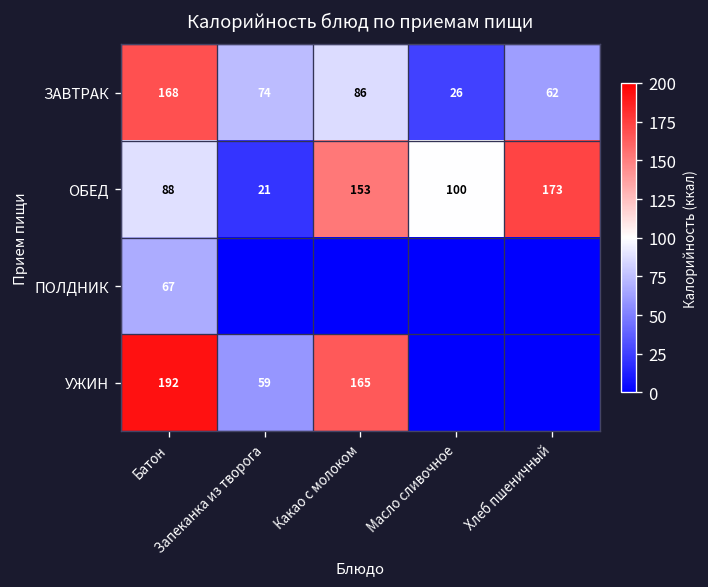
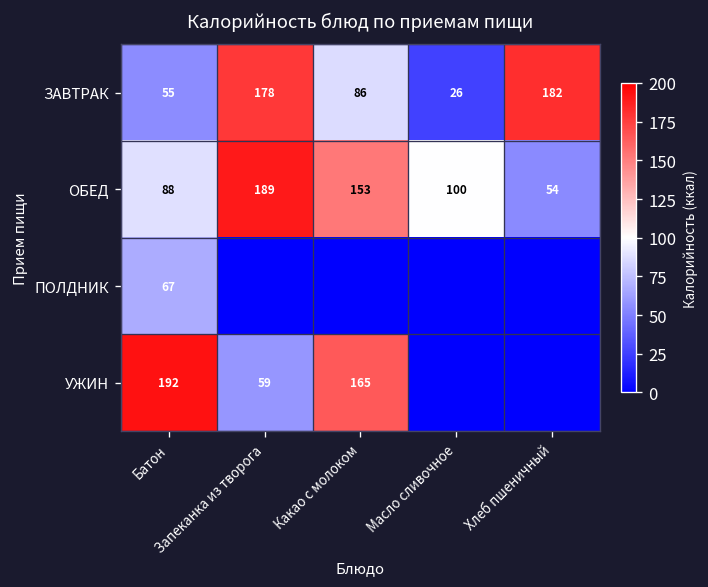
ЗАВТРАК, Батон: 168 -> 55
ЗАВТРАК, Запеканка из творога: 74 -> 178
ЗАВТРАК, Хлеб пшеничный: 62 -> 182
ОБЕД, Запеканка из творога: 21 -> 189
ОБЕД, Хлеб пшеничный: 173 -> 54
